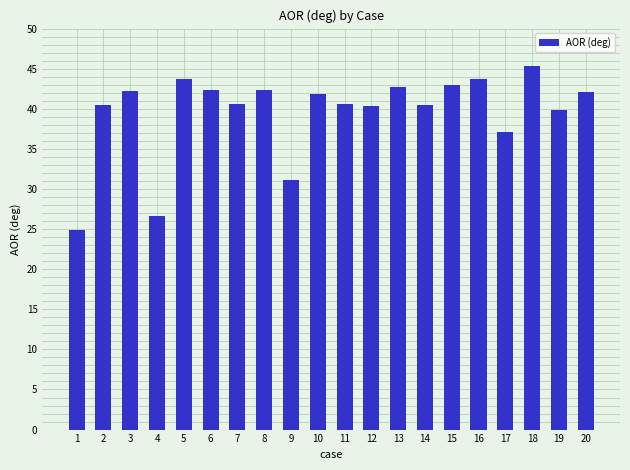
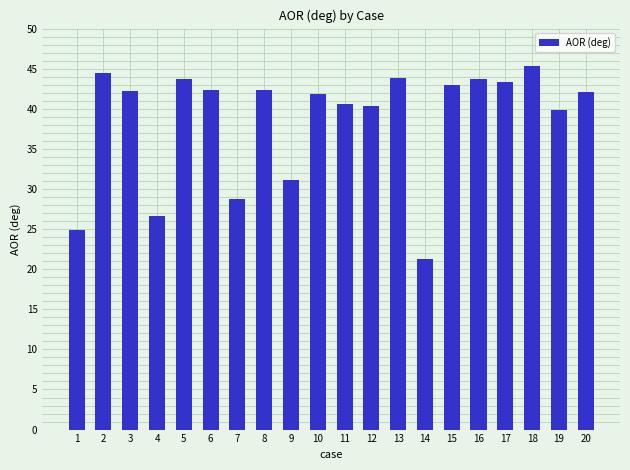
2: 40 -> 44
7: 41 -> 29
13: 43 -> 44
14: 41 -> 21
17: 37 -> 43
